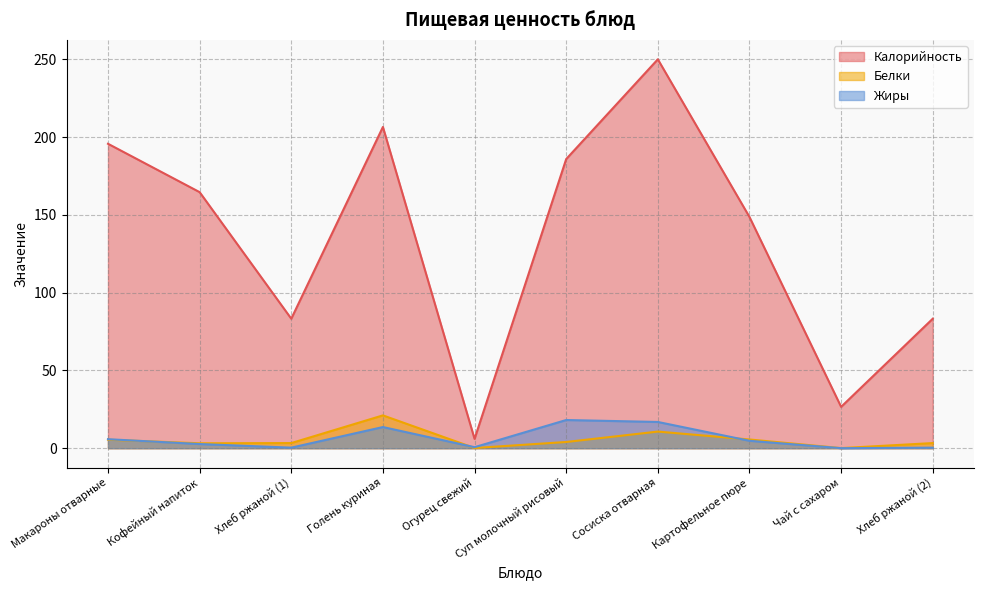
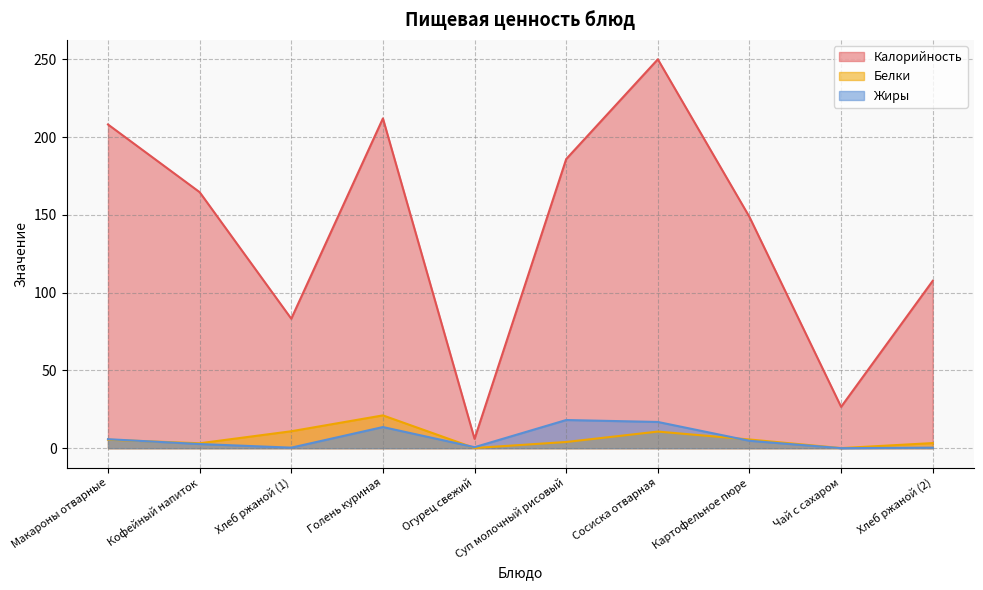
Калорийность, Макароны отварные: 196 -> 208
Белки, Хлеб ржаной (1): 3 -> 11
Калорийность, Голень куриная: 207 -> 212
Калорийность, Хлеб ржаной (2): 83 -> 108
